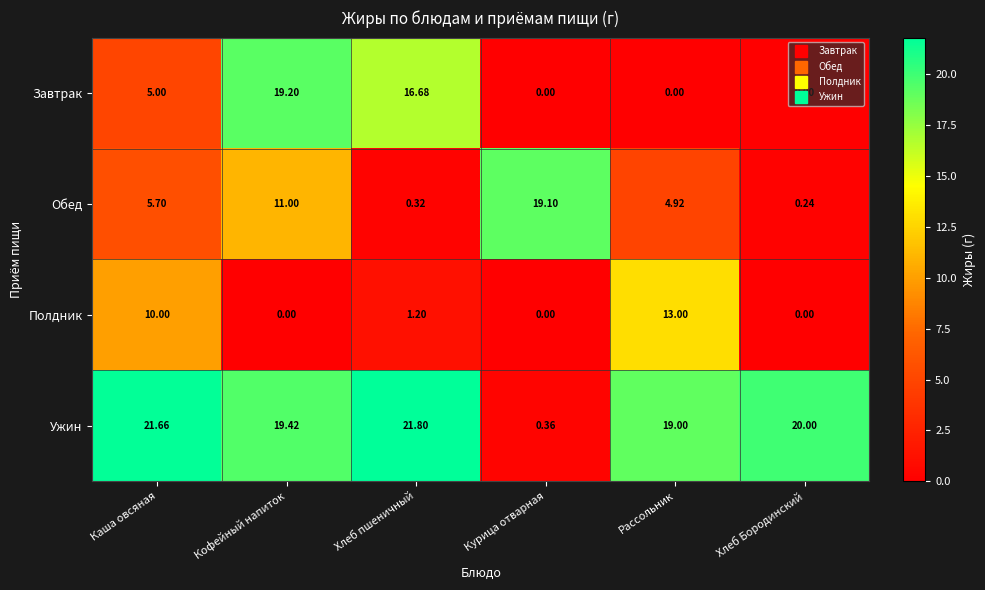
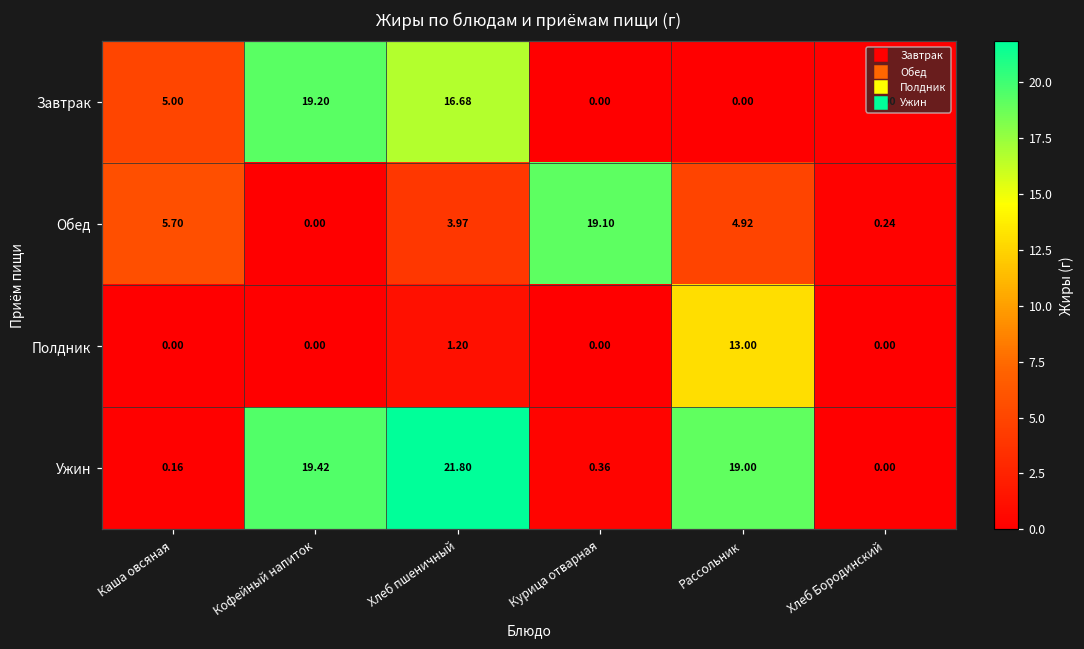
Обед, Кофейный напиток: 11.00 -> 0.00
Обед, Хлеб пшеничный: 0.32 -> 3.97
Полдник, Каша овсяная: 10.00 -> 0.00
Ужин, Каша овсяная: 21.66 -> 0.16
Ужин, Хлеб Бородинский: 20.00 -> 0.00
